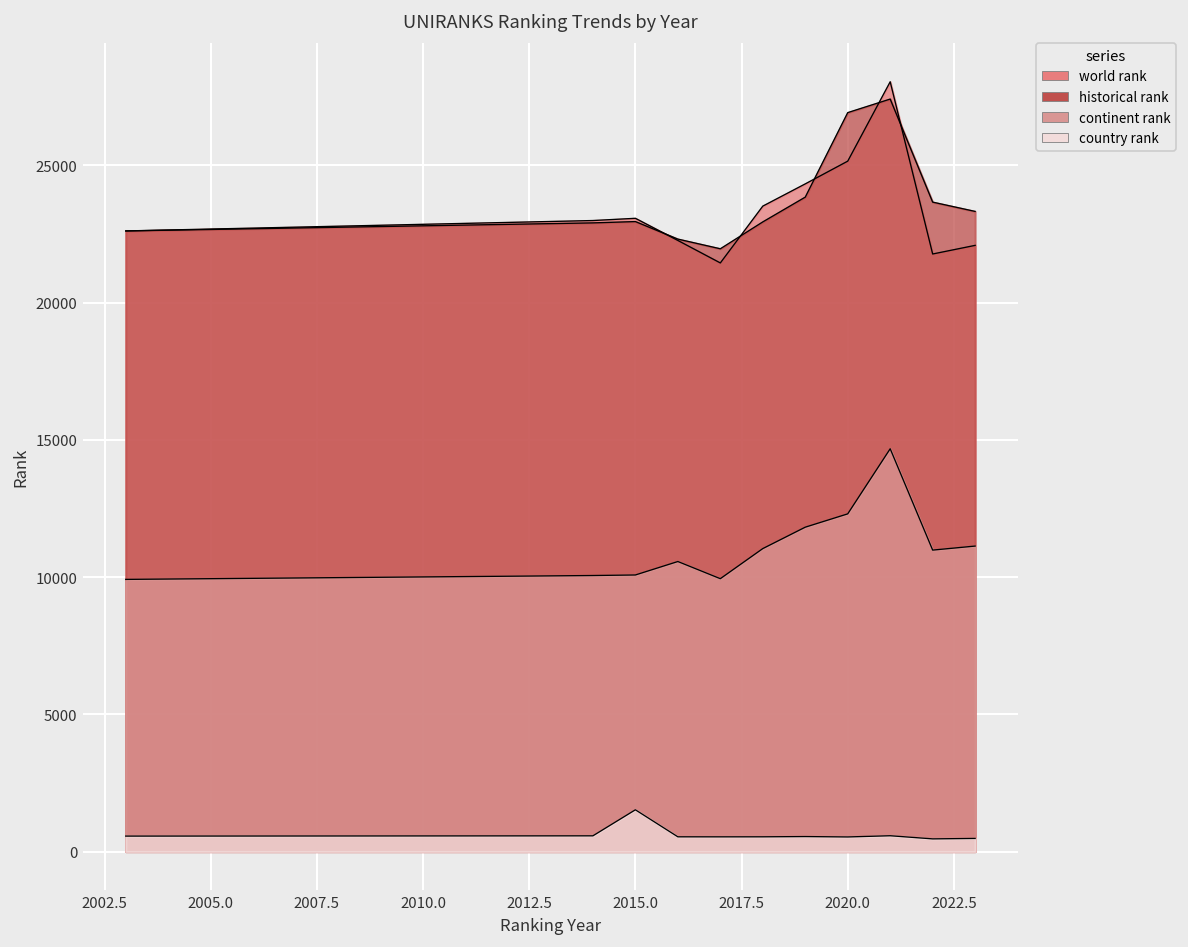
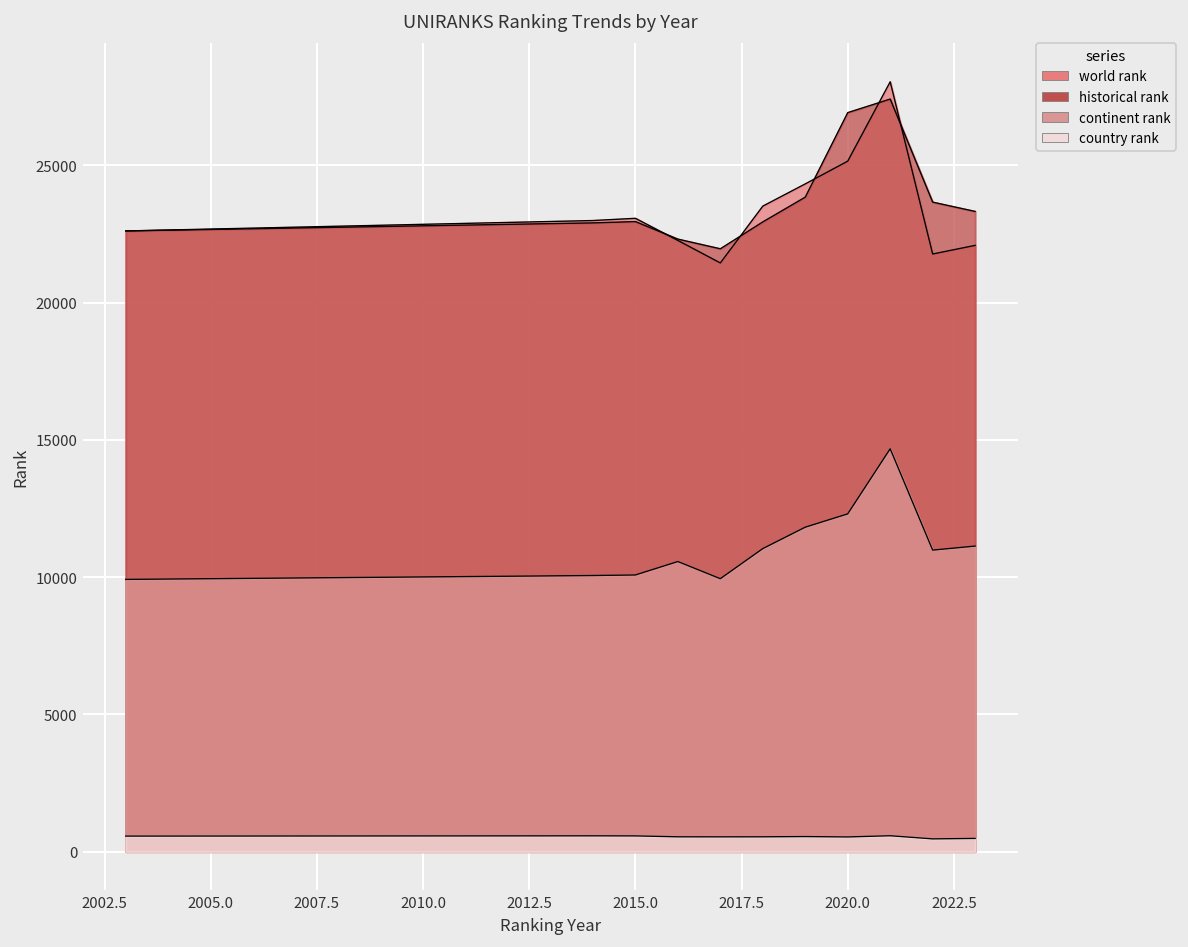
country rank, 2015.0: 1500 -> 600
